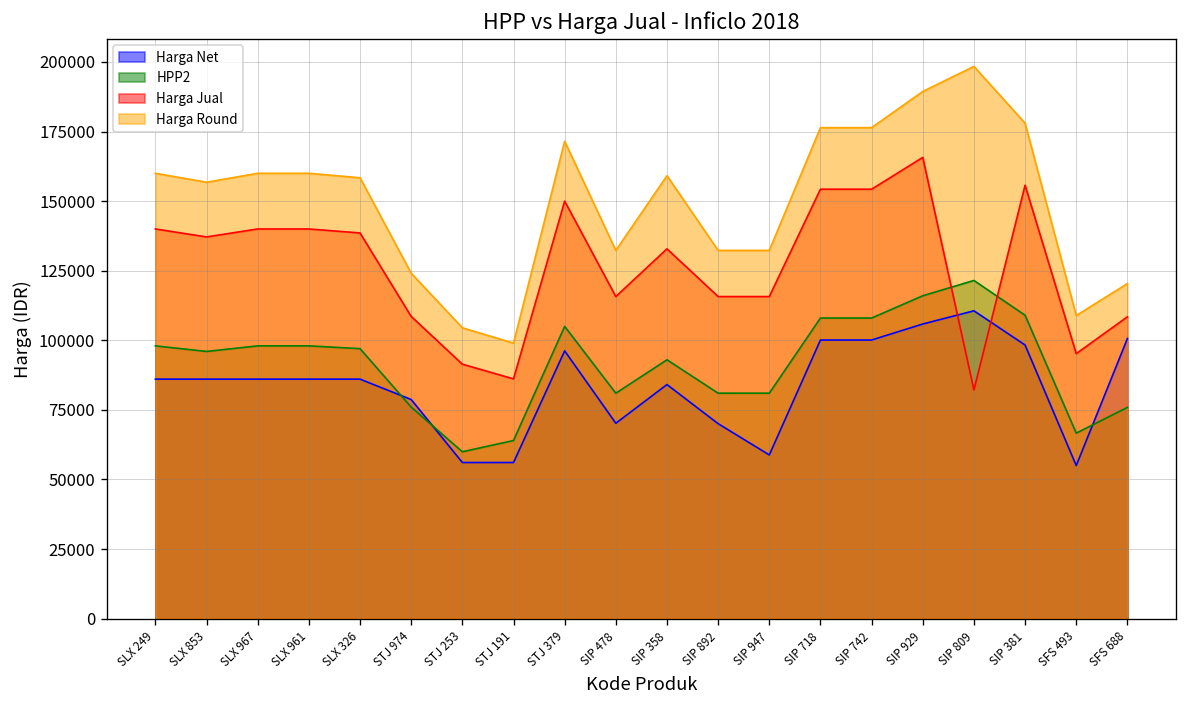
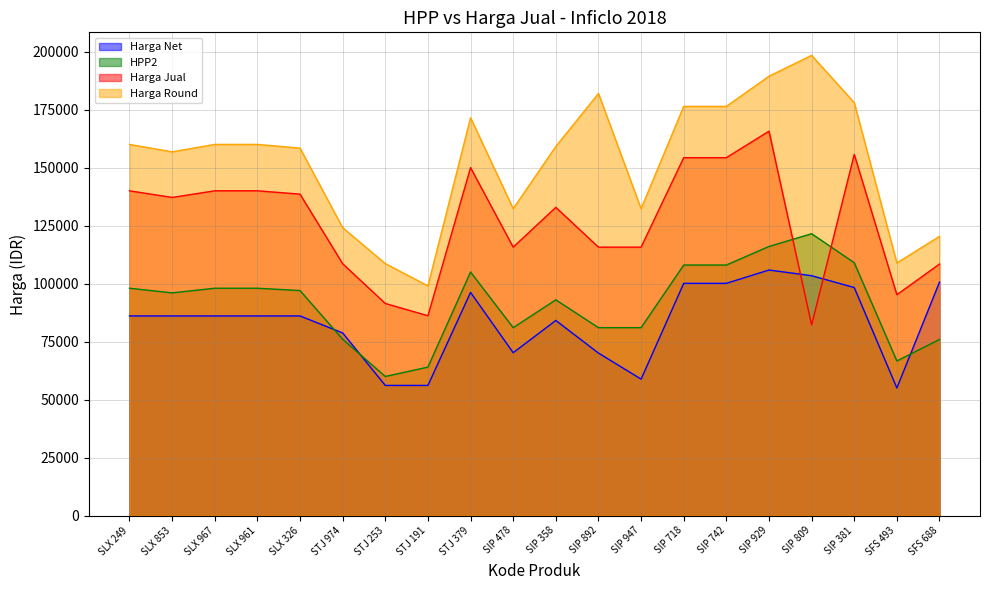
Harga Round, STJ 253: 105000 -> 109000
Harga Round, SIP 892: 132000 -> 182000
Harga Net, SIP 809: 111000 -> 103000
